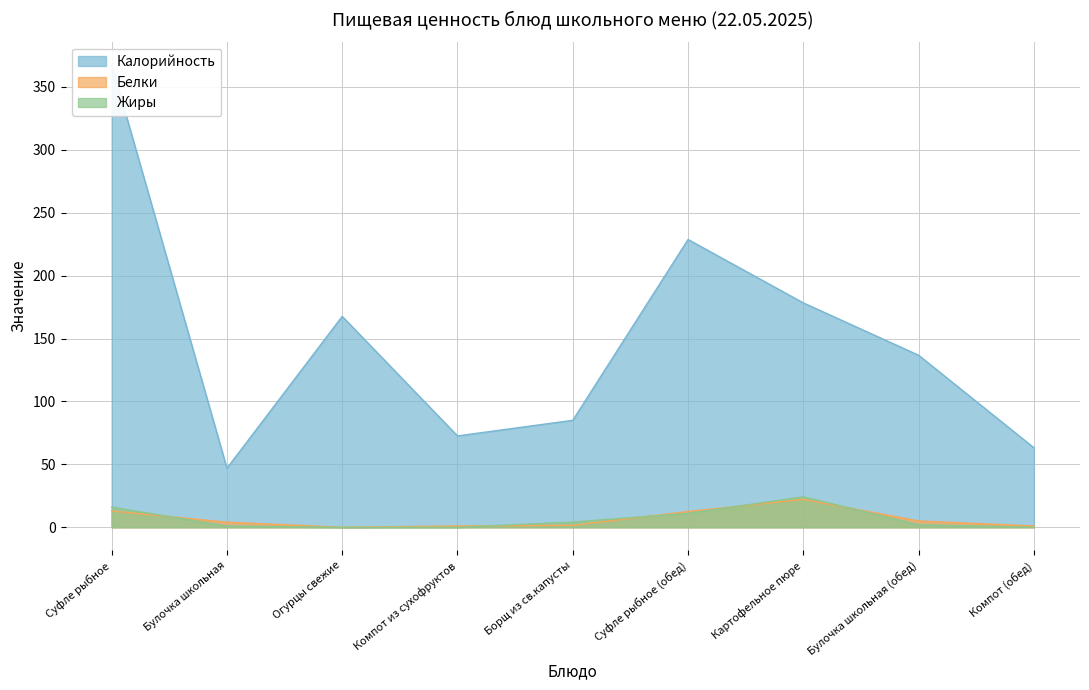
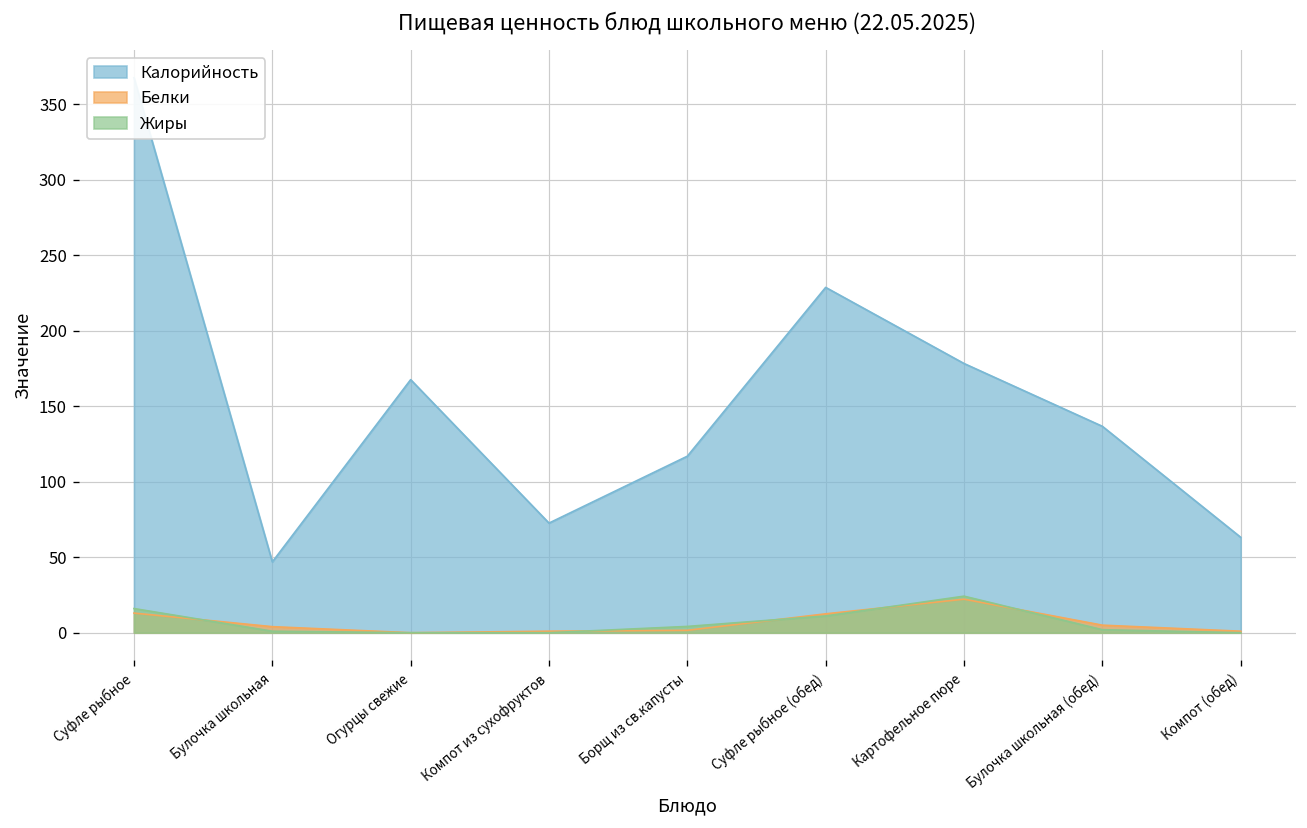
Калорийность, Борщ из св.капусты: 85 -> 117
